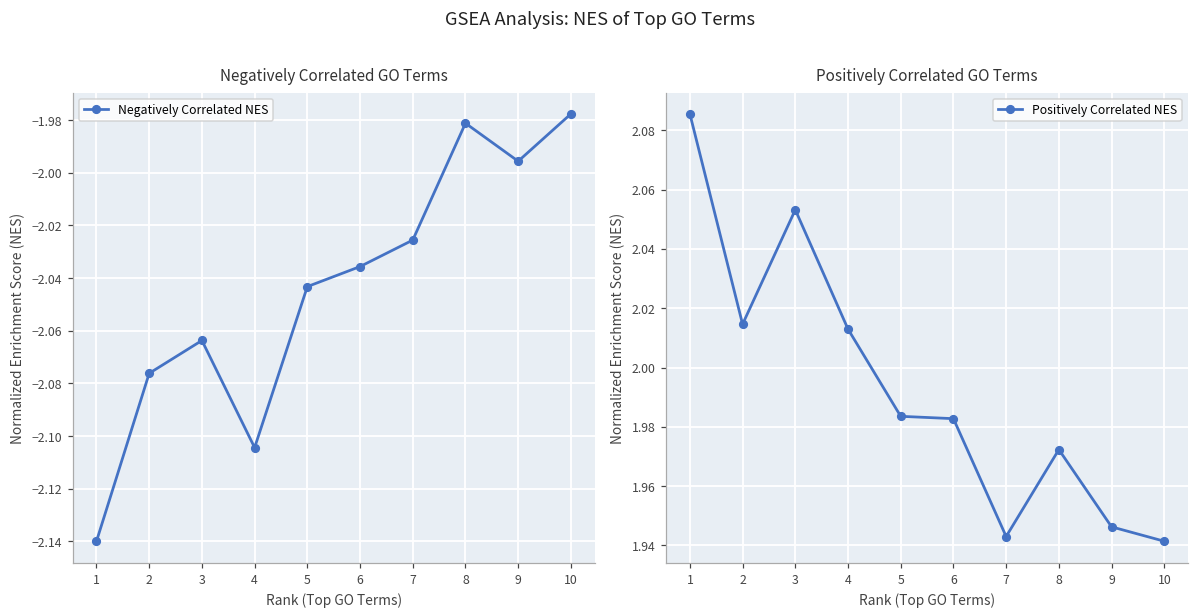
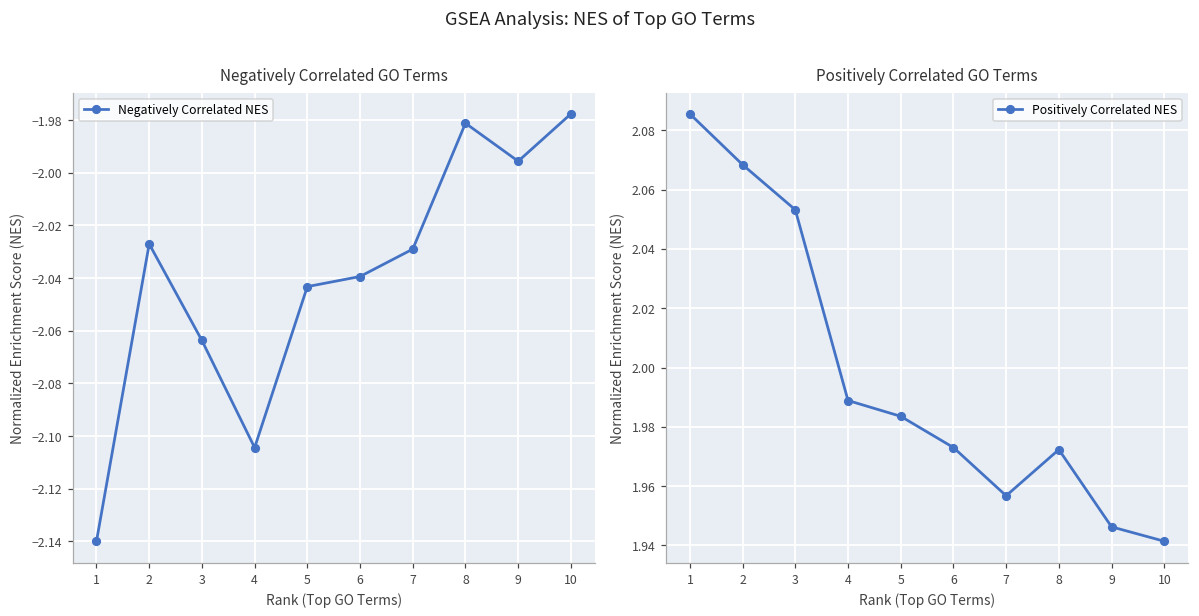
Negatively Correlated GO Terms, 2: -2.076 -> -2.027
Negatively Correlated GO Terms, 6: -2.036 -> -2.039
Negatively Correlated GO Terms, 7: -2.026 -> -2.029
Positively Correlated GO Terms, 2: 2.015 -> 2.068
Positively Correlated GO Terms, 4: 2.013 -> 1.989
Positively Correlated GO Terms, 6: 1.983 -> 1.973
Positively Correlated GO Terms, 7: 1.943 -> 1.957
